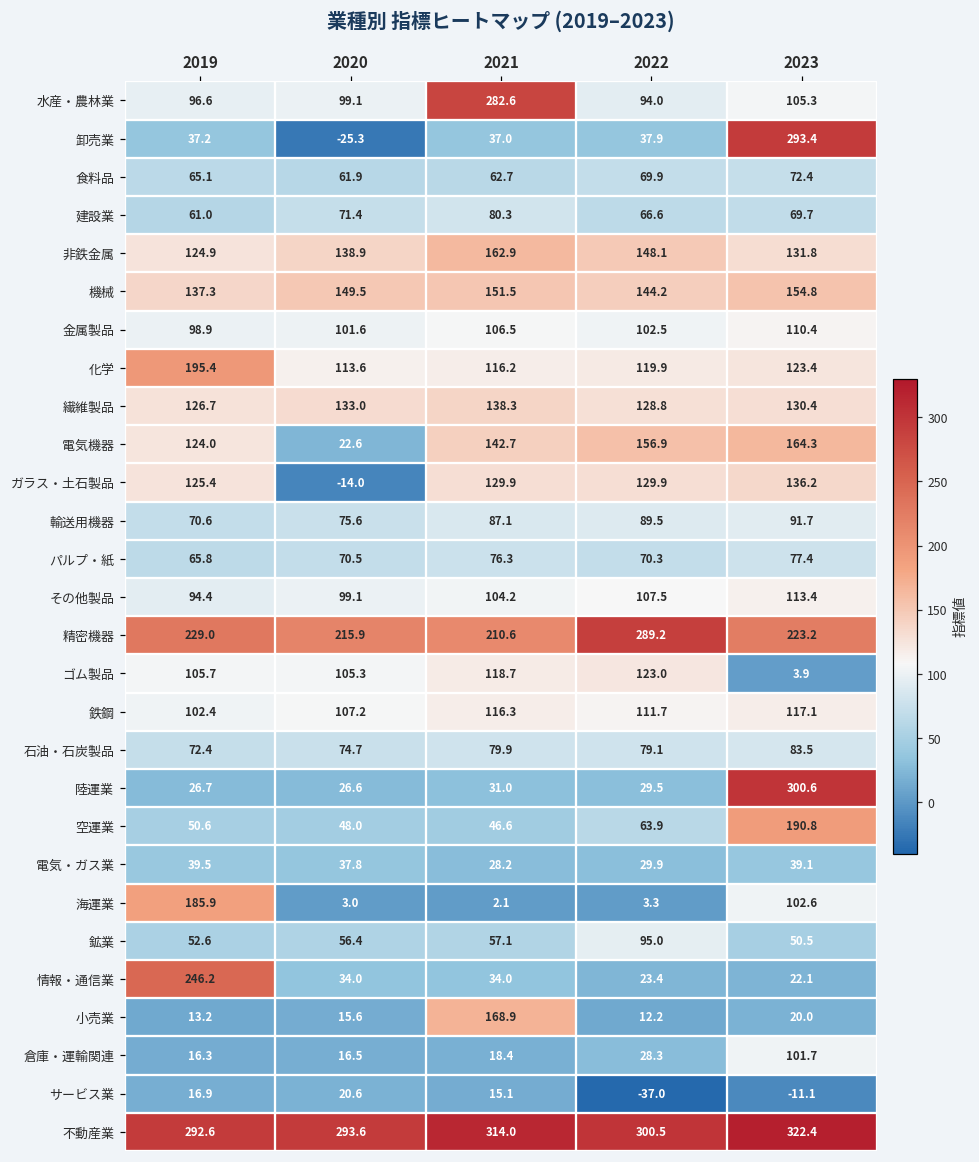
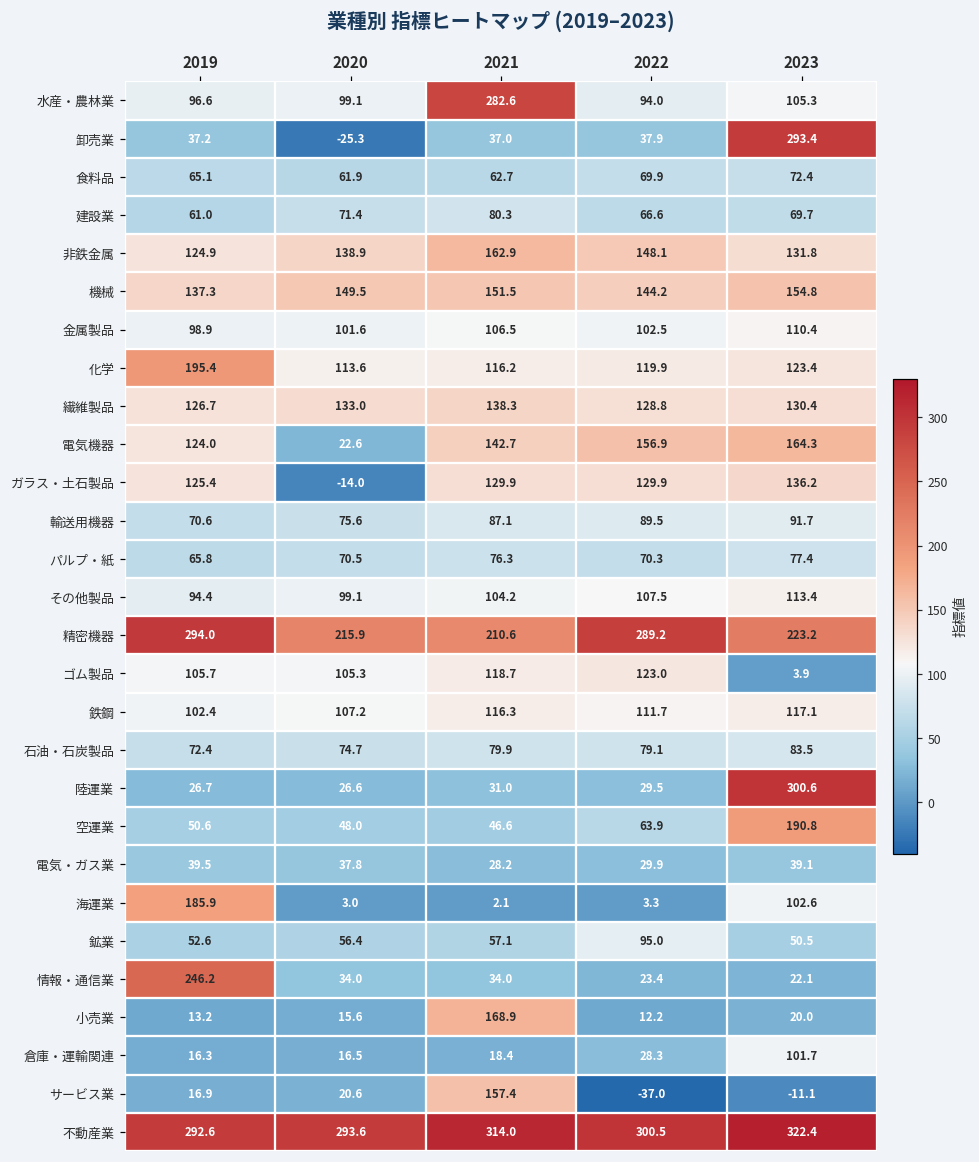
精密機器, 2019: 229.0 -> 294.0
サービス業, 2021: 15.1 -> 157.4
